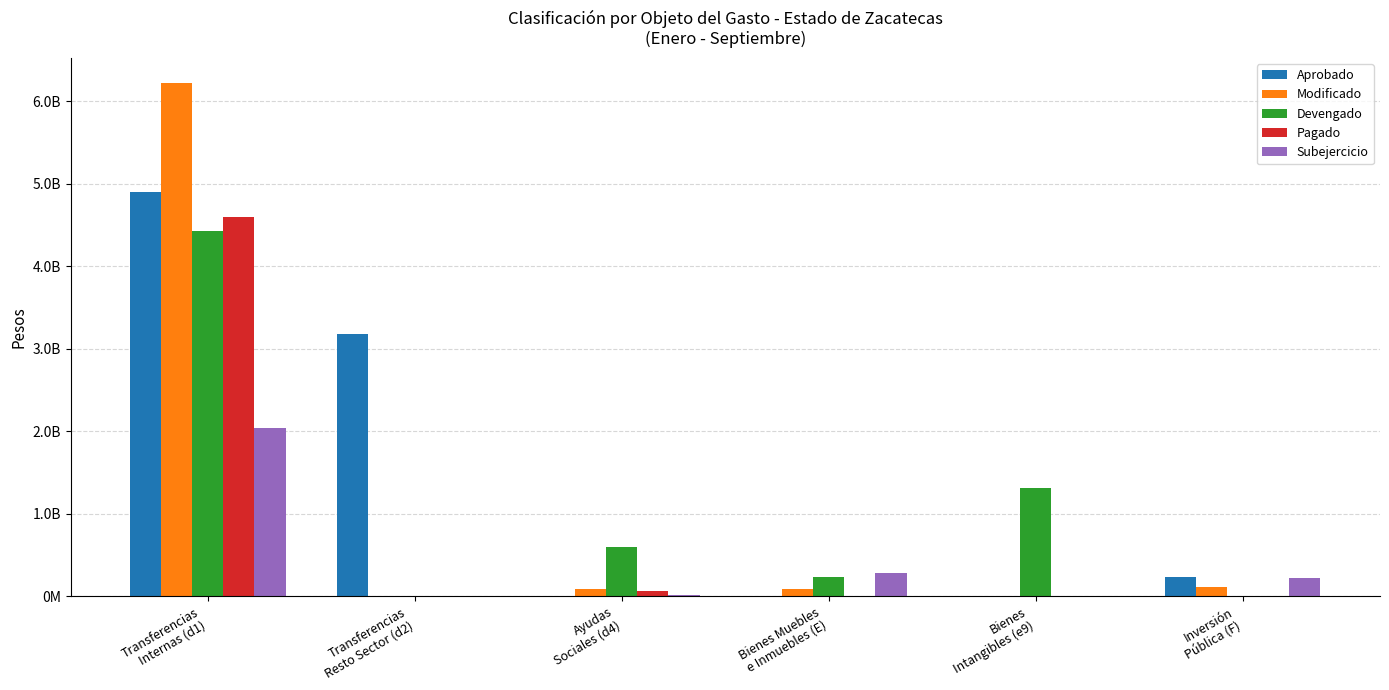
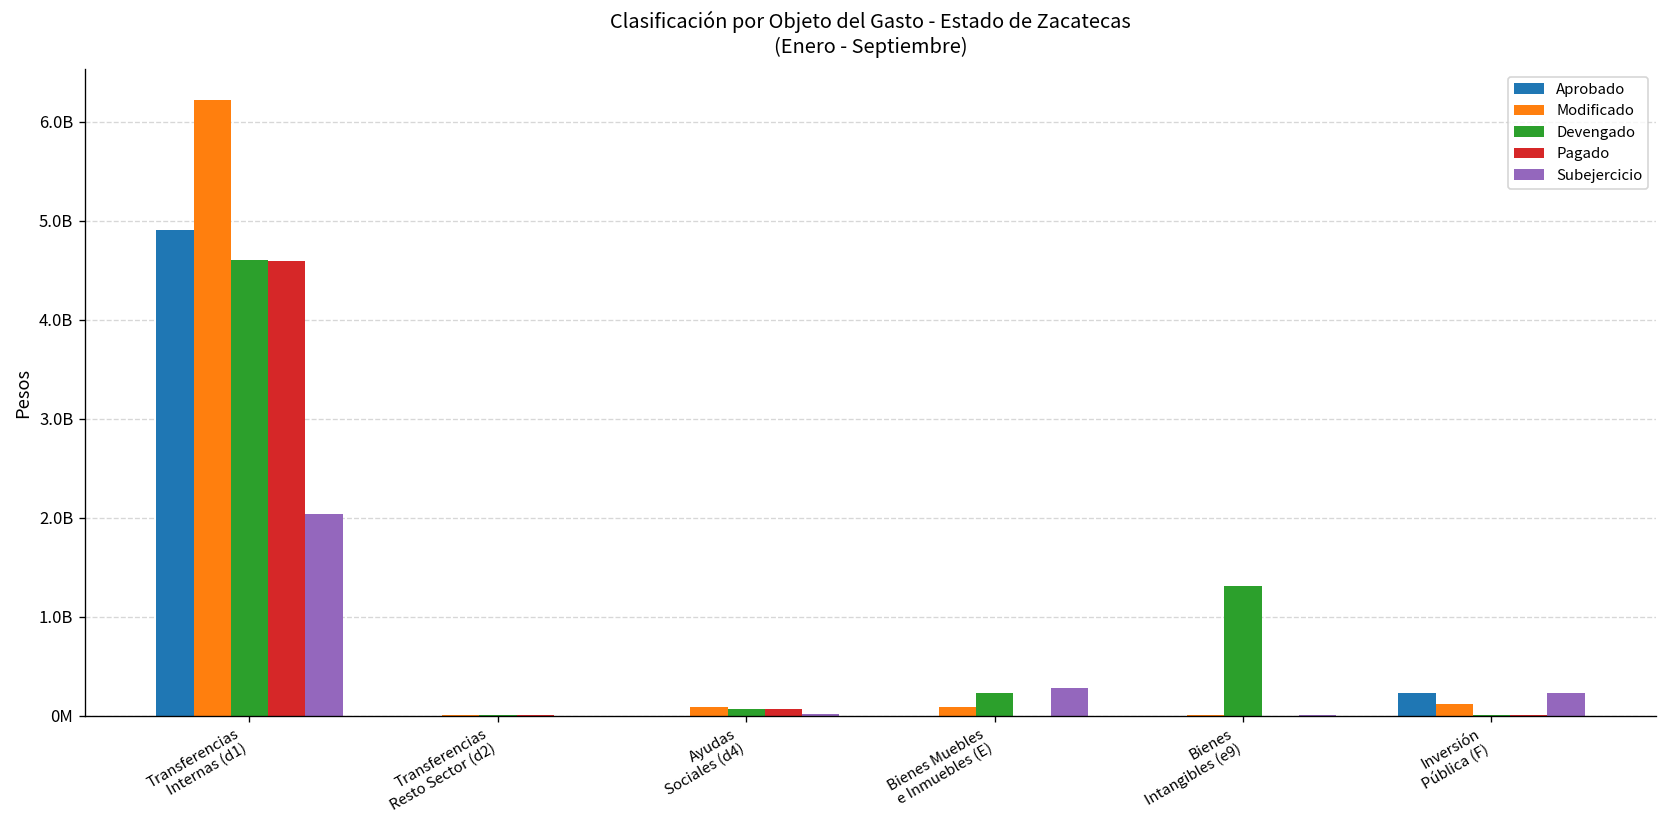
Devengado, Transferencias Internas (d1): 4400000000 -> 4600000000
Aprobado, Transferencias Resto Sector (d2): 3200000000 -> 0
Devengado, Ayudas Sociales (d4): 600000000 -> 100000000
